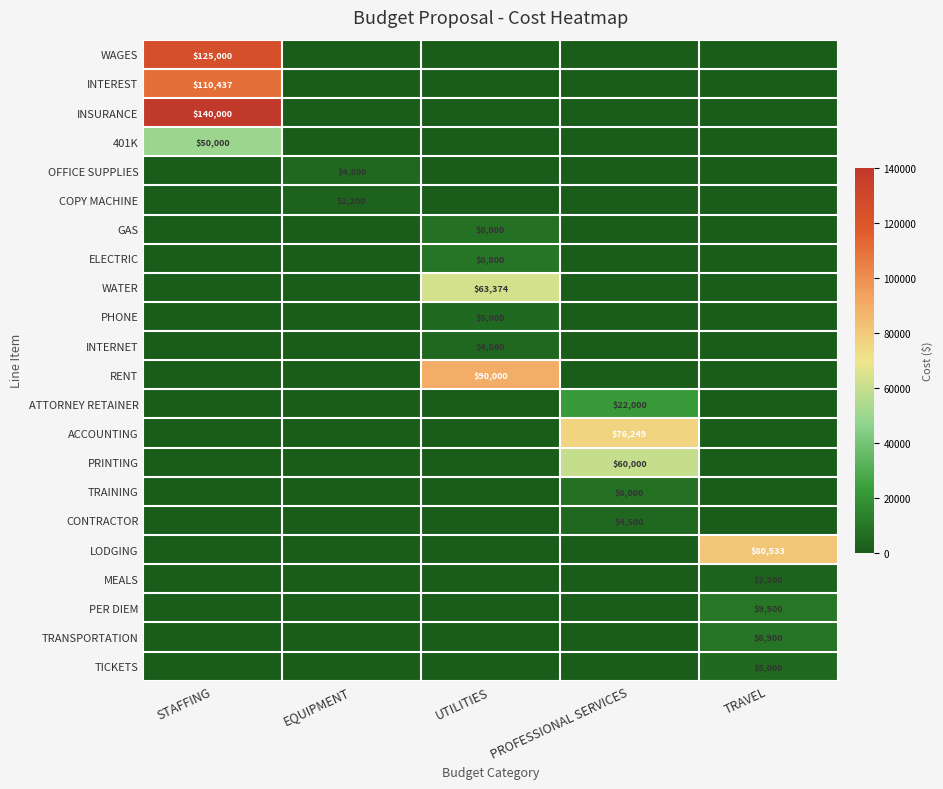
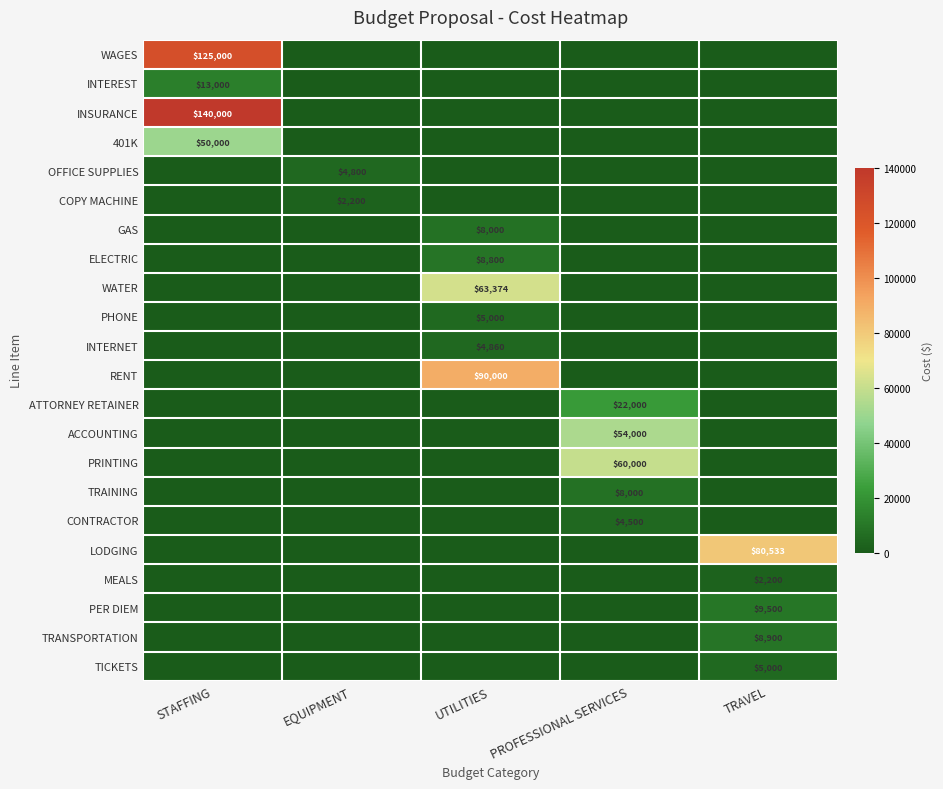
INTEREST, STAFFING: $110,437 -> $13,000
ACCOUNTING, PROFESSIONAL SERVICES: $76,249 -> $54,000
